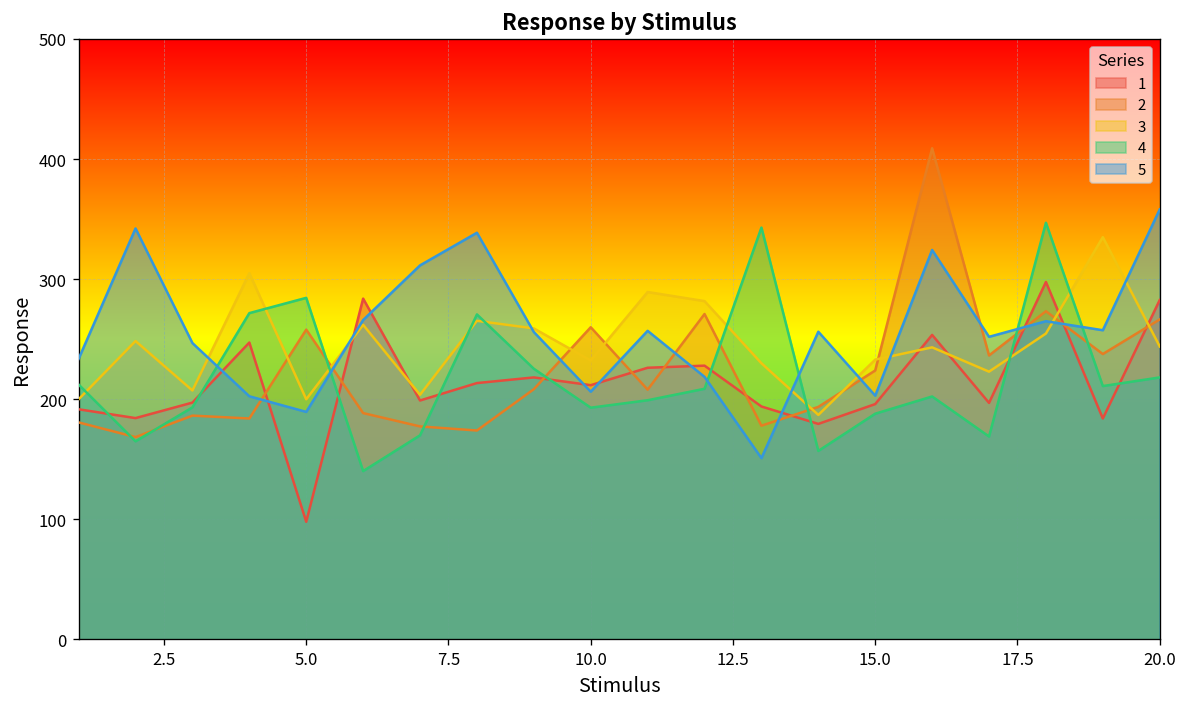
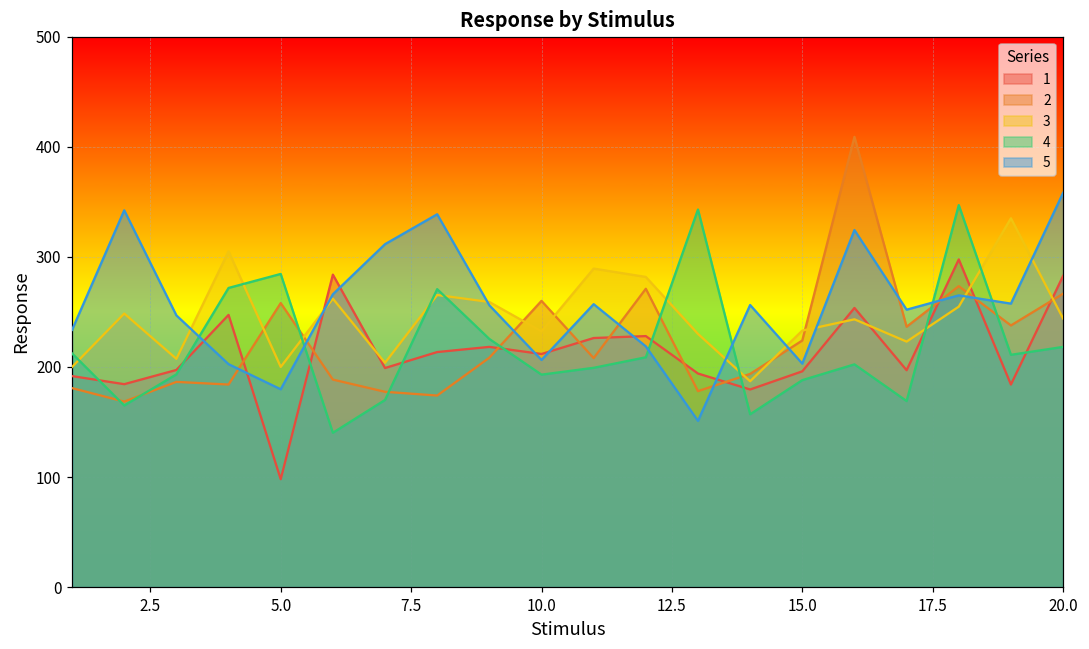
5, 5.0: 190 -> 180
